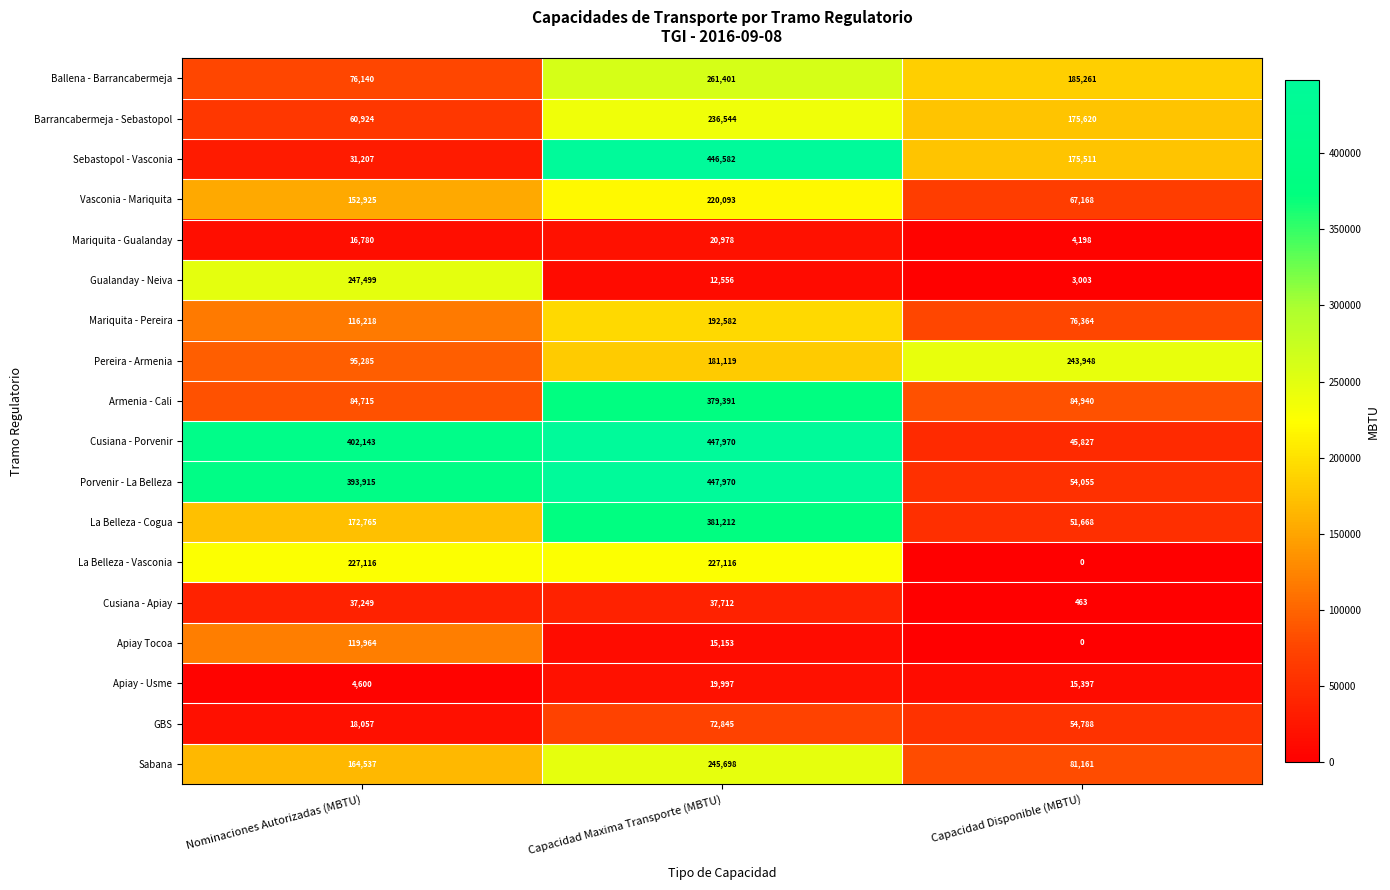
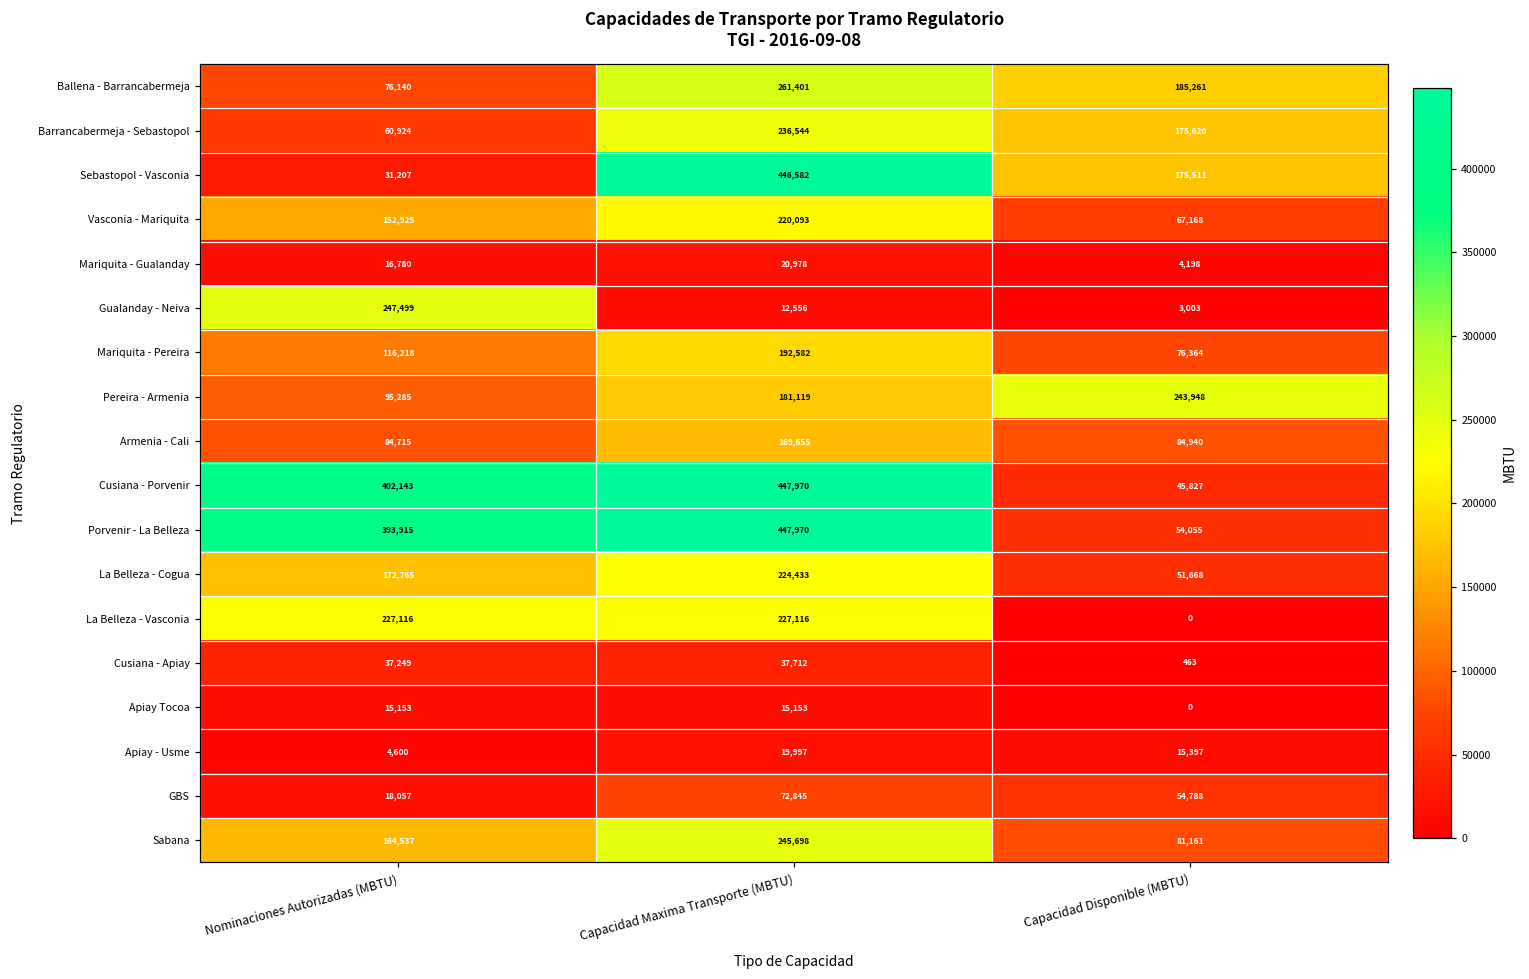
Armenia - Cali, Capacidad Maxima Transporte (MBTU): 379,391 -> 169,655
La Belleza - Cogua, Capacidad Maxima Transporte (MBTU): 381,212 -> 224,433
Apiay Tocoa, Nominaciones Autorizadas (MBTU): 119,964 -> 15,153
